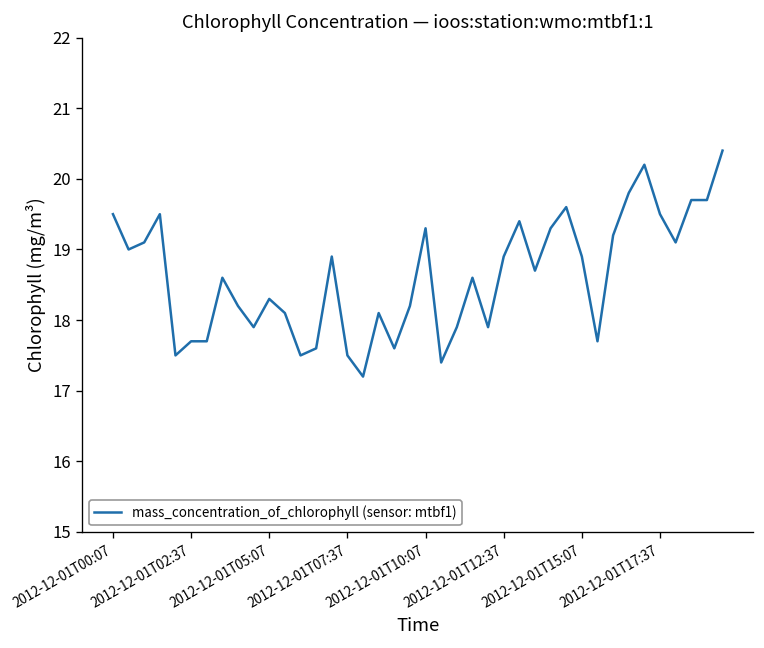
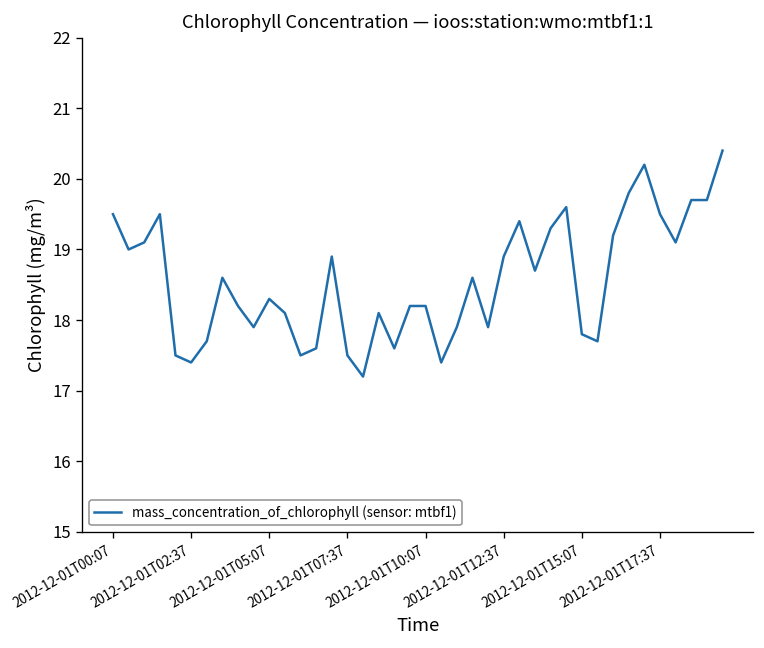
2012-12-01T02:37: 17.7 -> 17.4
2012-12-01T10:07: 19.3 -> 18.2
2012-12-01T15:07: 18.9 -> 17.8
